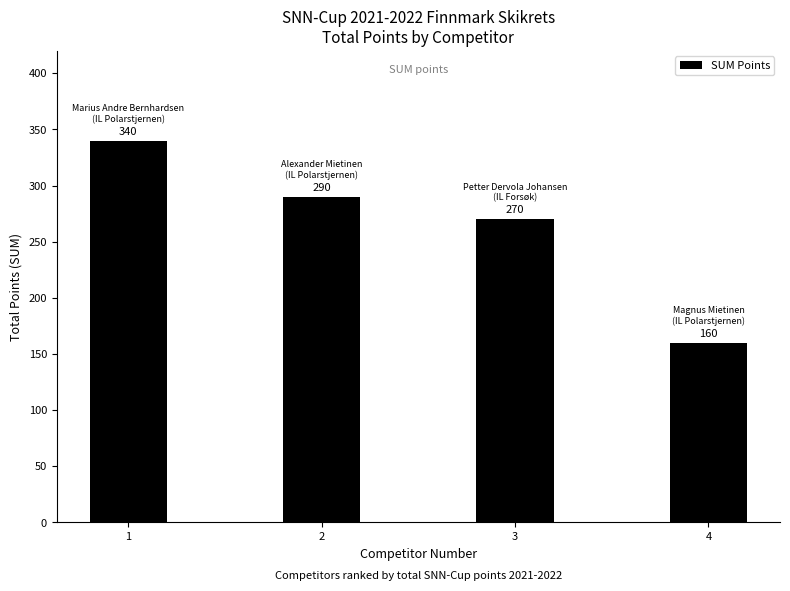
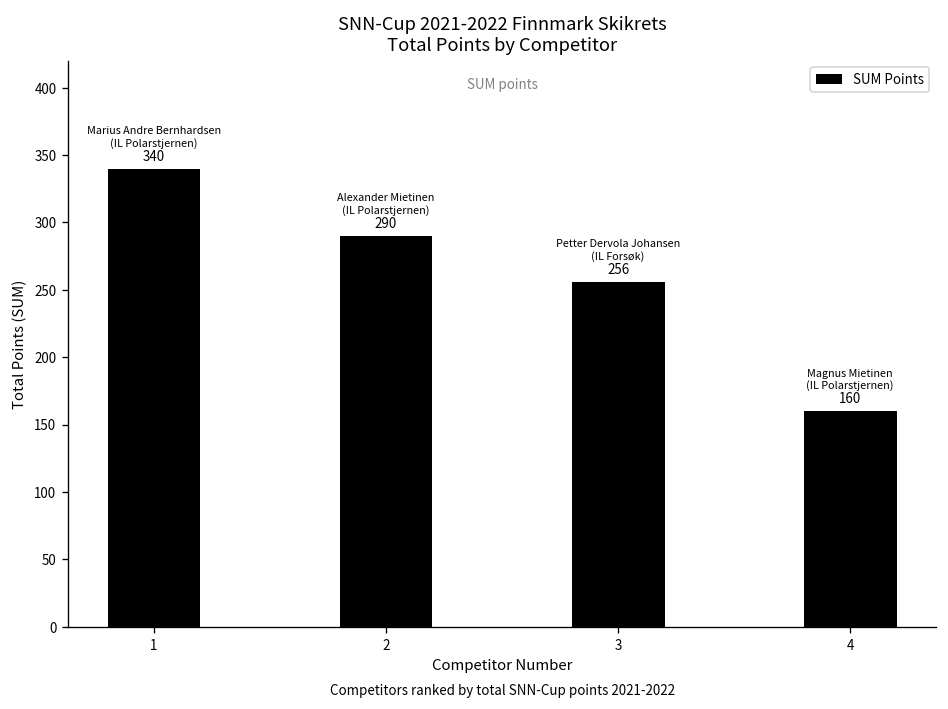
3: 270 -> 256
